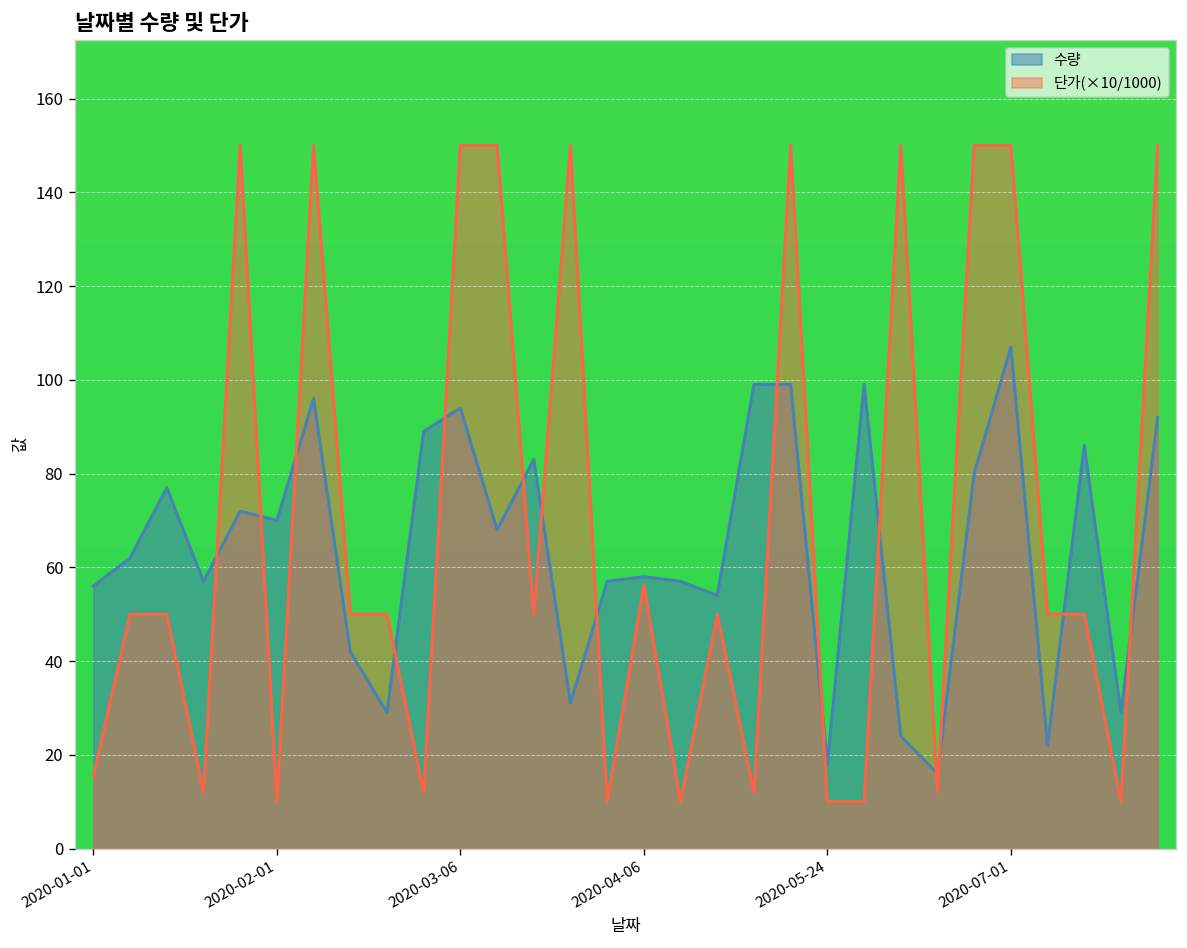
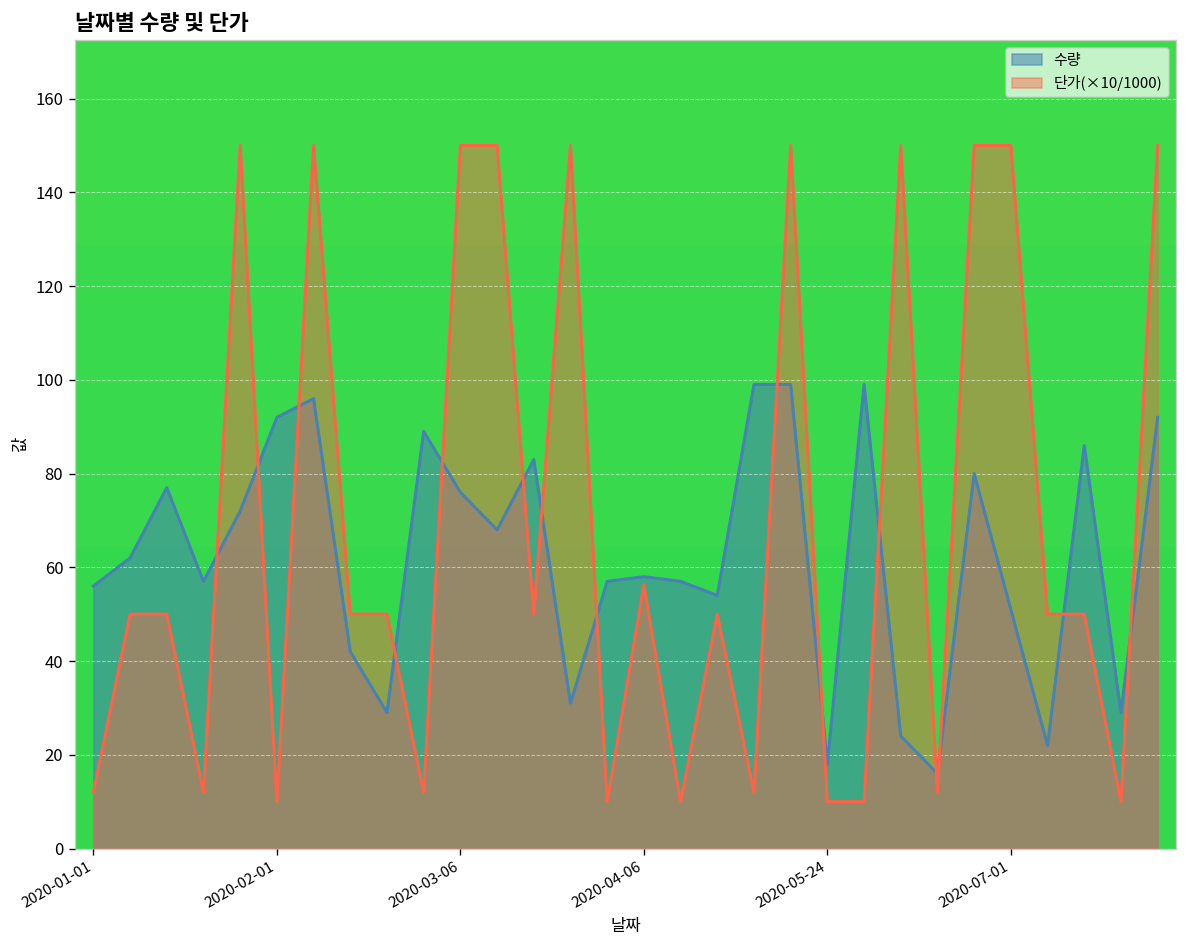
단가(×10/1000), 2020-01-01: 16 -> 12
수량, 2020-02-01: 70 -> 92
수량, 2020-03-06: 94 -> 76
수량, 2020-07-01: 107 -> 51
